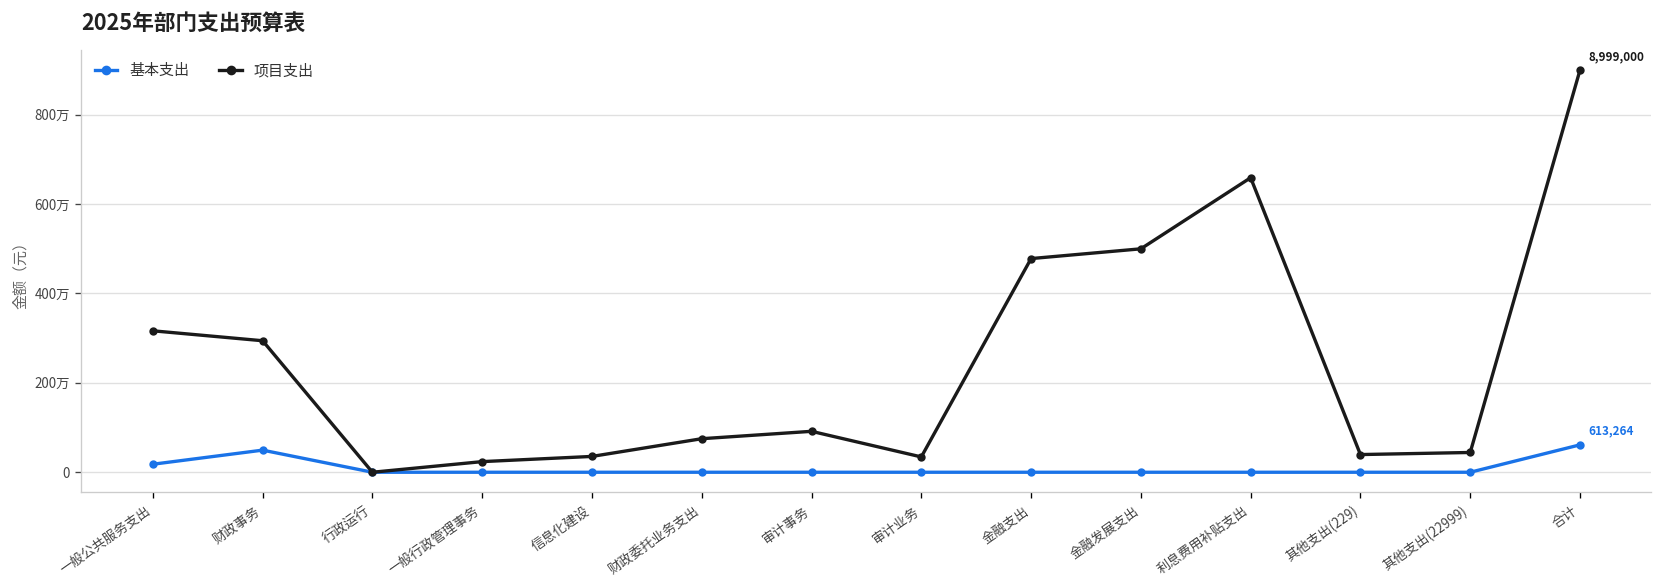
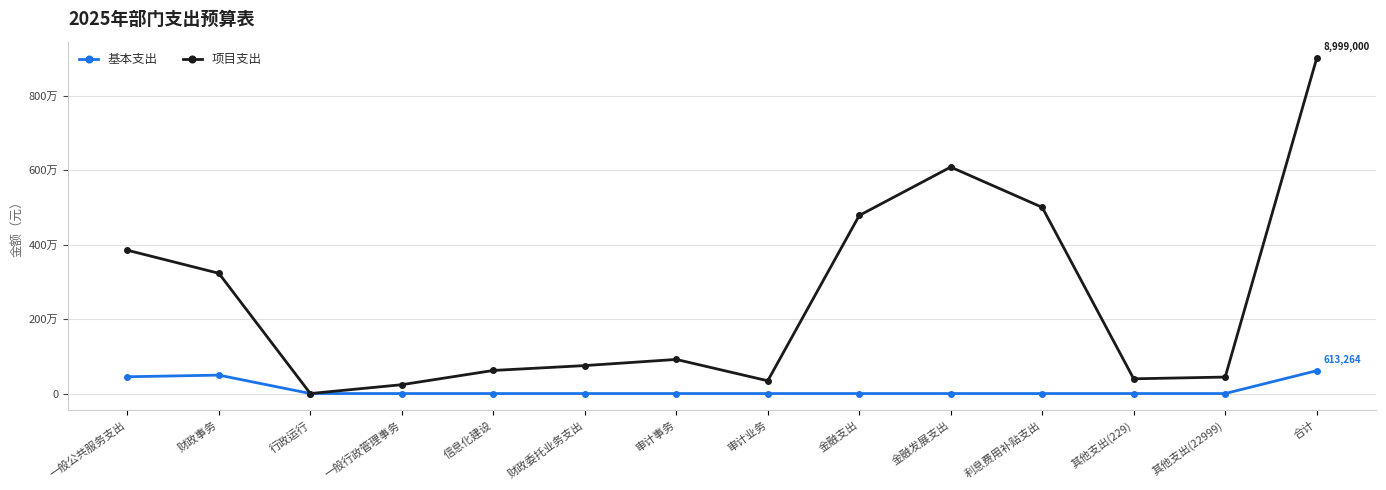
基本支出, 一般公共服务支出: 20万 -> 50万
项目支出, 一般公共服务支出: 320万 -> 380万
项目支出, 财政事务: 290万 -> 320万
项目支出, 信息化建设: 40万 -> 60万
项目支出, 金融发展支出: 500万 -> 610万
项目支出, 利息费用补贴支出: 660万 -> 500万
